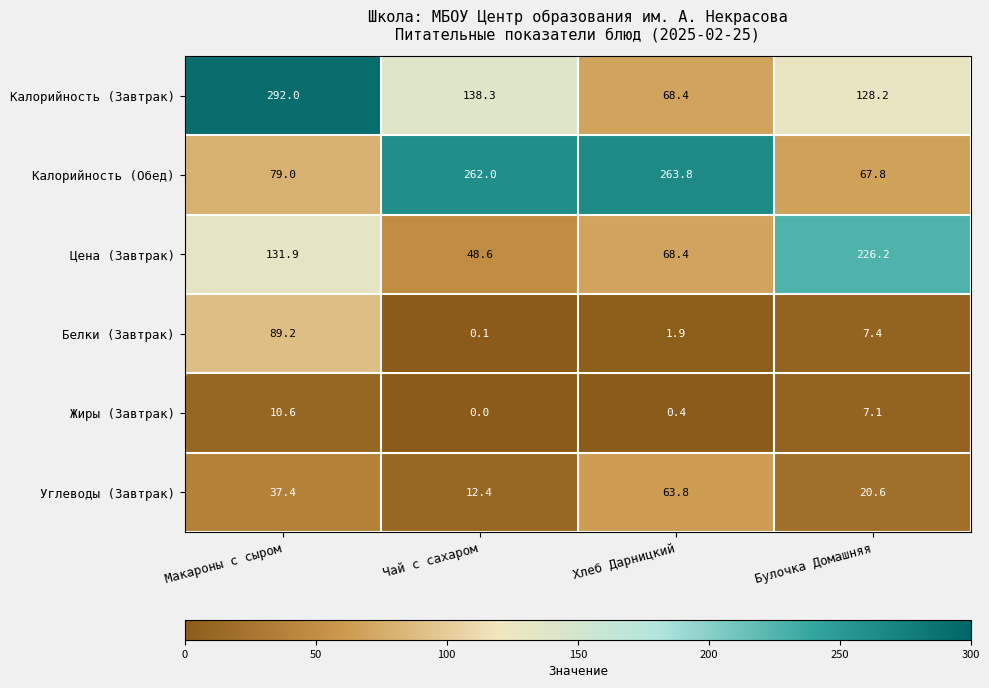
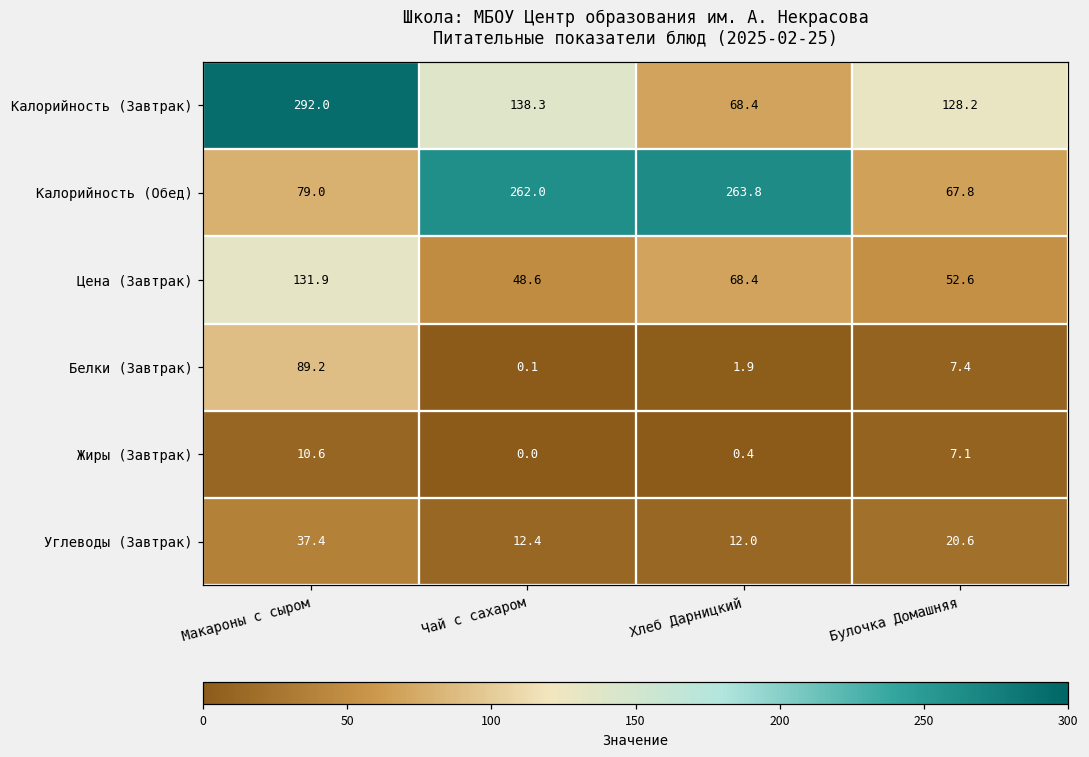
Цена (Завтрак), Булочка Домашняя: 226.2 -> 52.6
Углеводы (Завтрак), Хлеб Дарницкий: 63.8 -> 12.0
